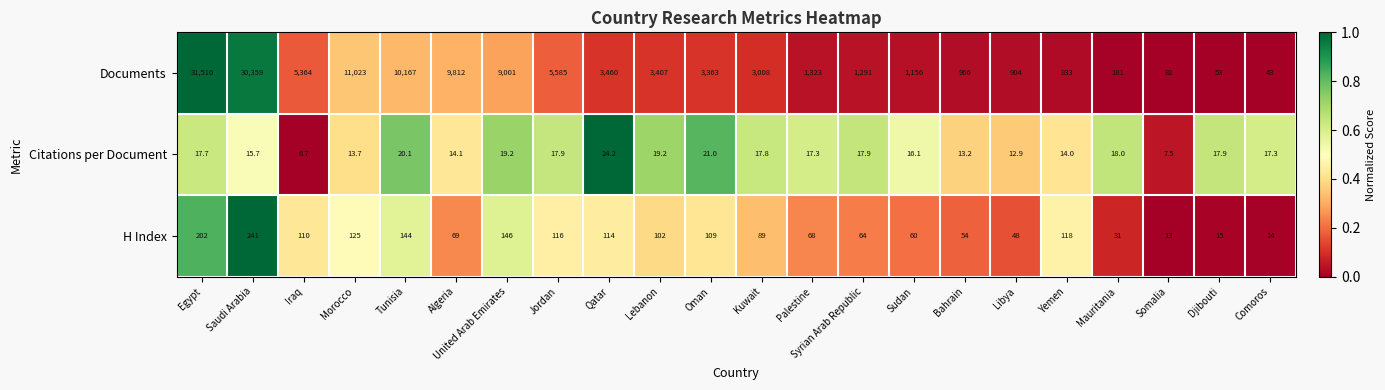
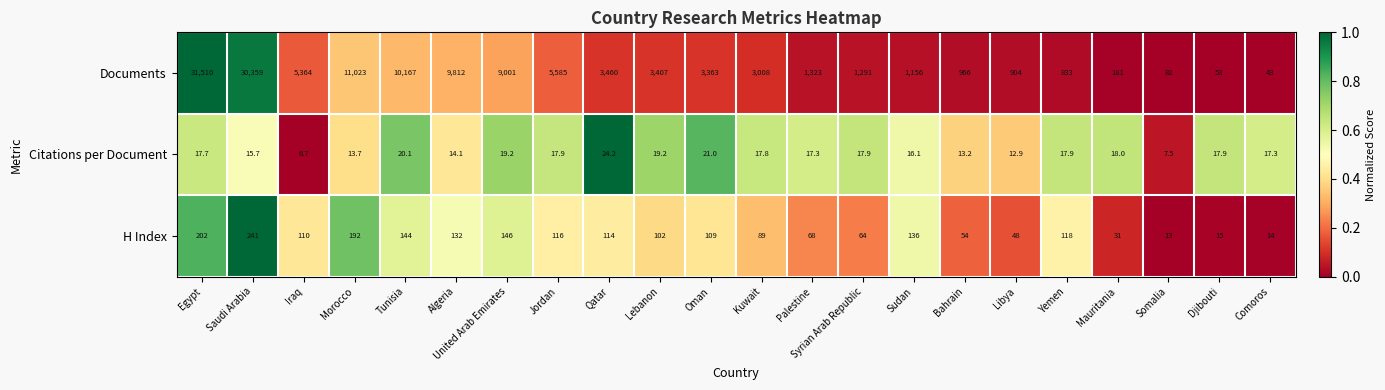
Citations per Document, Yemen: 14.0 -> 17.9
H Index, Morocco: 125 -> 192
H Index, Algeria: 69 -> 132
H Index, Sudan: 60 -> 136
